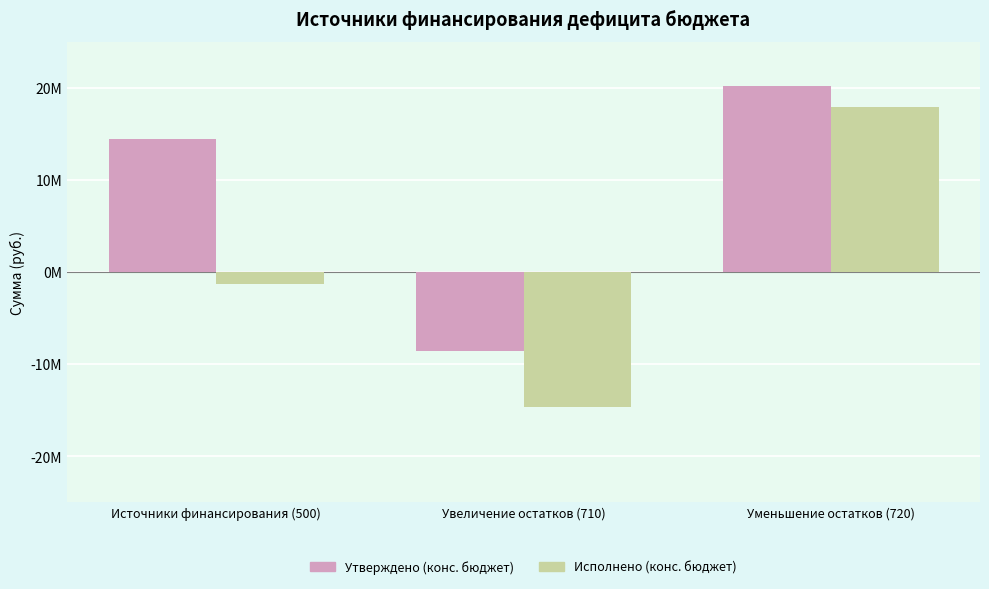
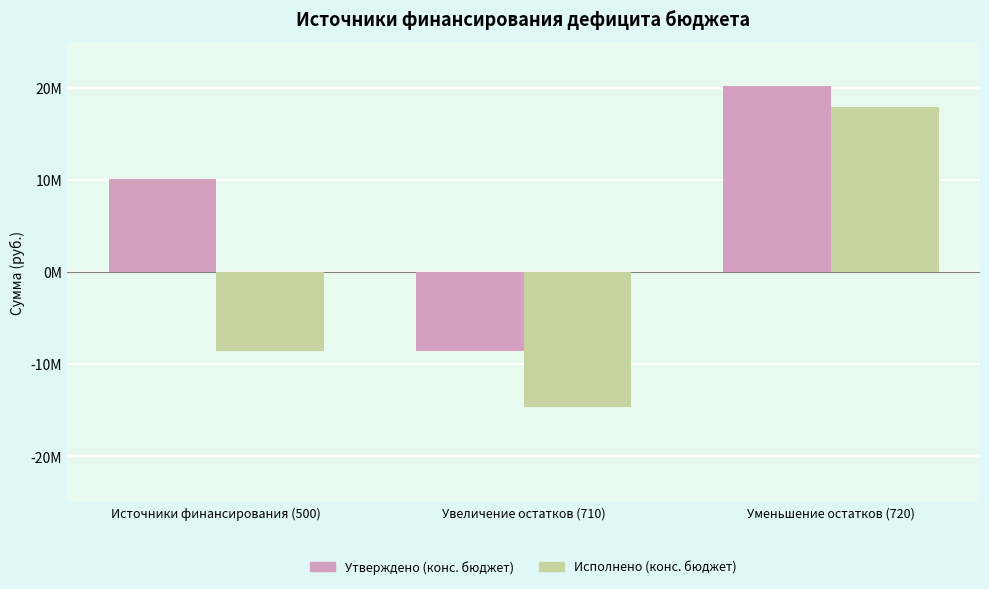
Утверждено (конс. бюджет), Источники финансирования (500): 14000000 -> 10000000
Исполнено (конс. бюджет), Источники финансирования (500): -1000000 -> -9000000
